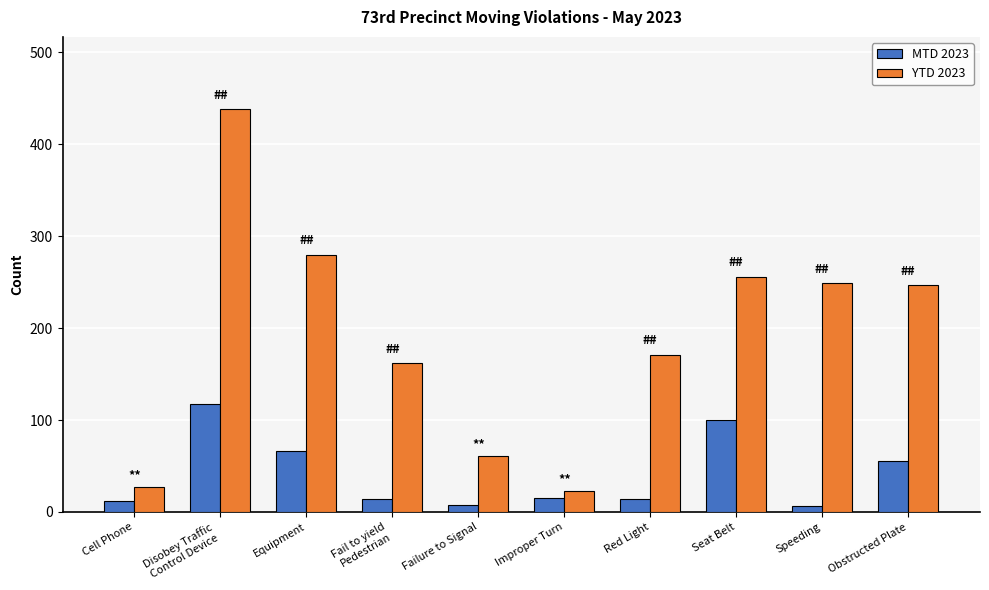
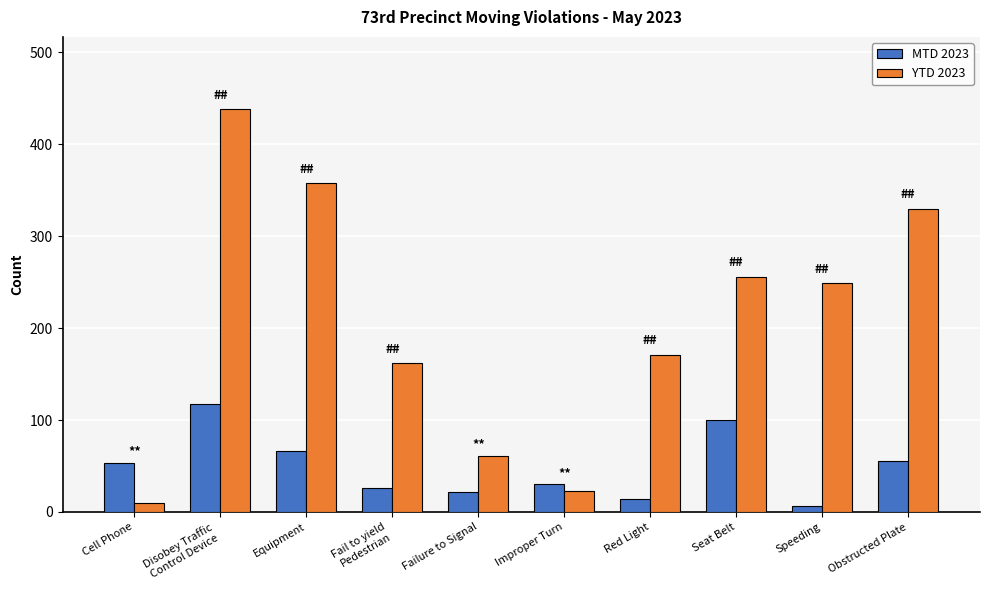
MTD 2023, Cell Phone: 10 -> 50
YTD 2023, Cell Phone: 30 -> 10
YTD 2023, Equipment: 280 -> 360
MTD 2023, Fail to yield Pedestrian: 10 -> 30
MTD 2023, Failure to Signal: 10 -> 20
MTD 2023, Improper Turn: 20 -> 30
YTD 2023, Obstructed Plate: 250 -> 330
